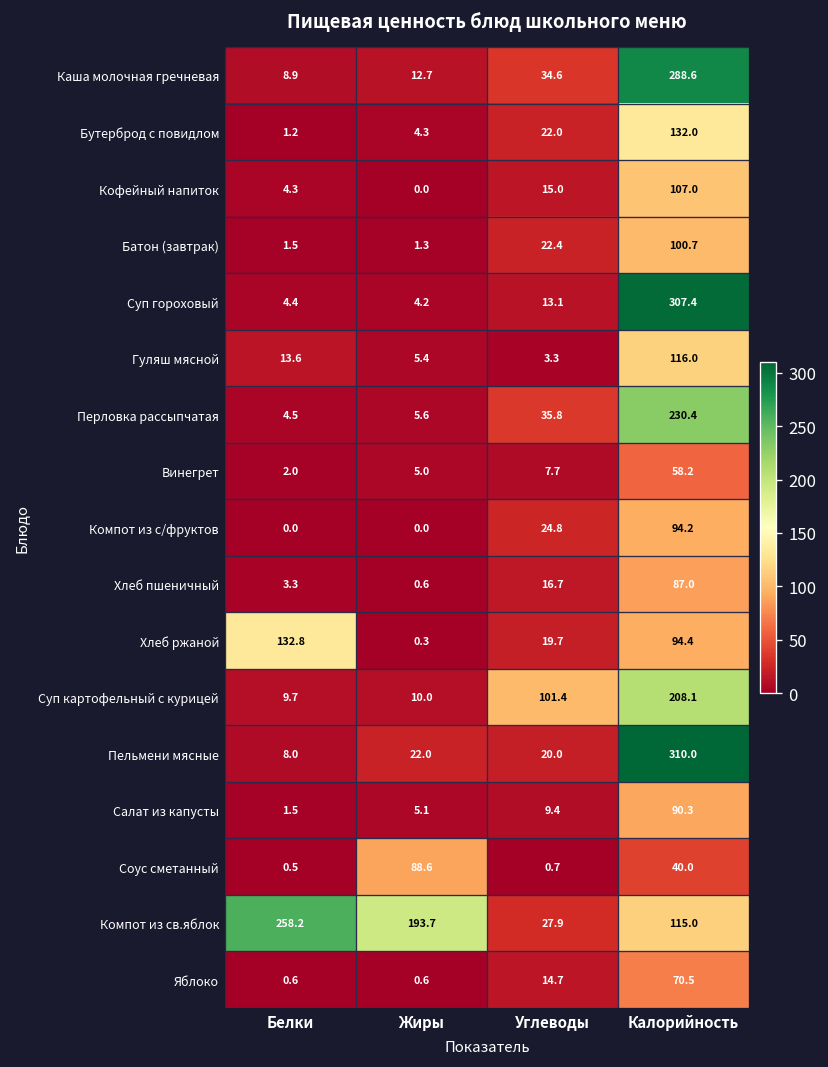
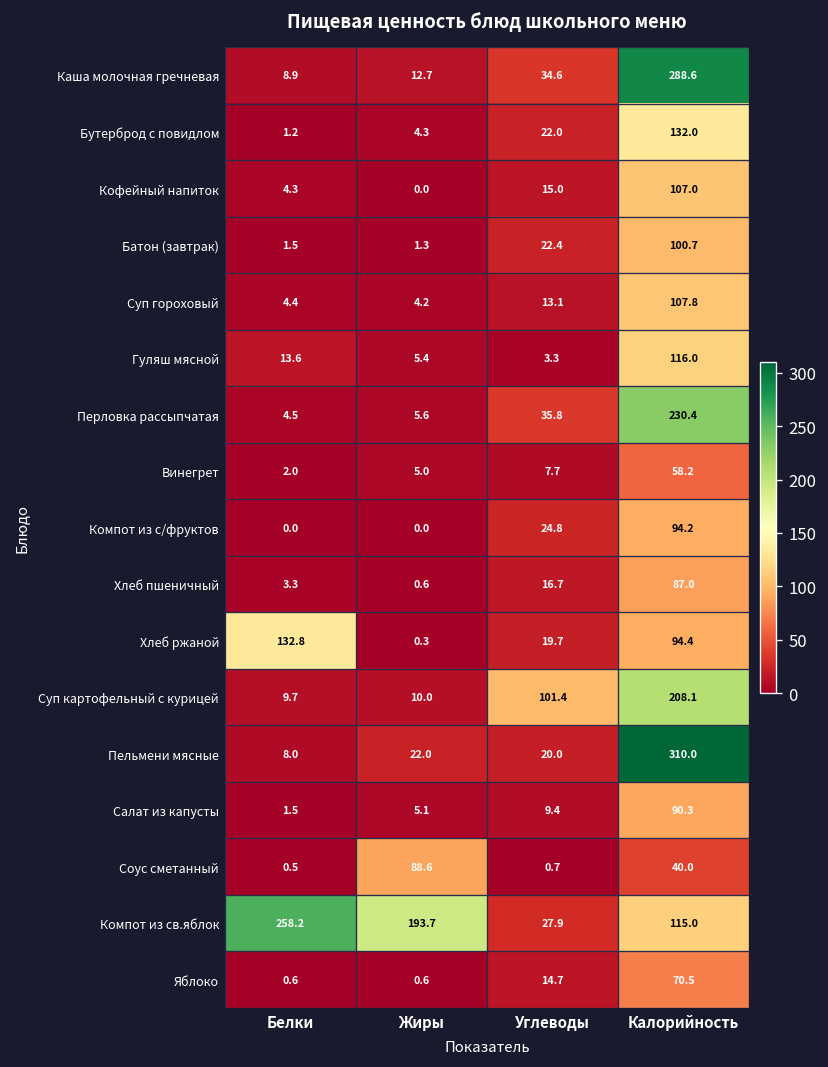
Суп гороховый, Калорийность: 307.4 -> 107.8
